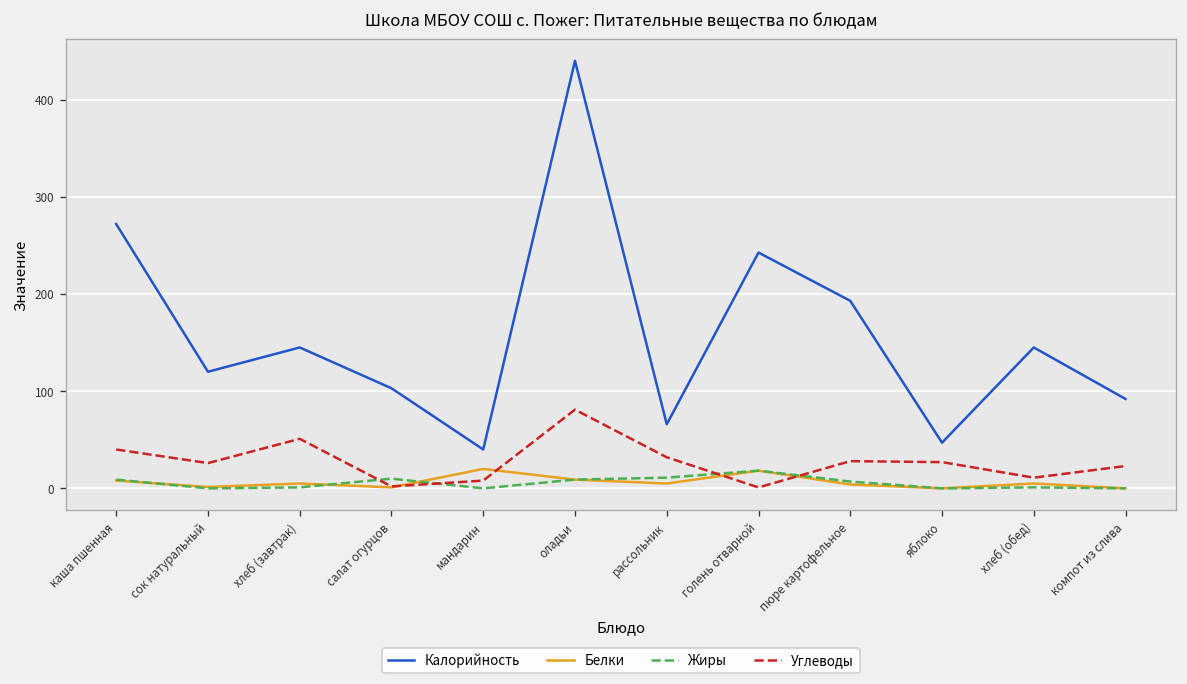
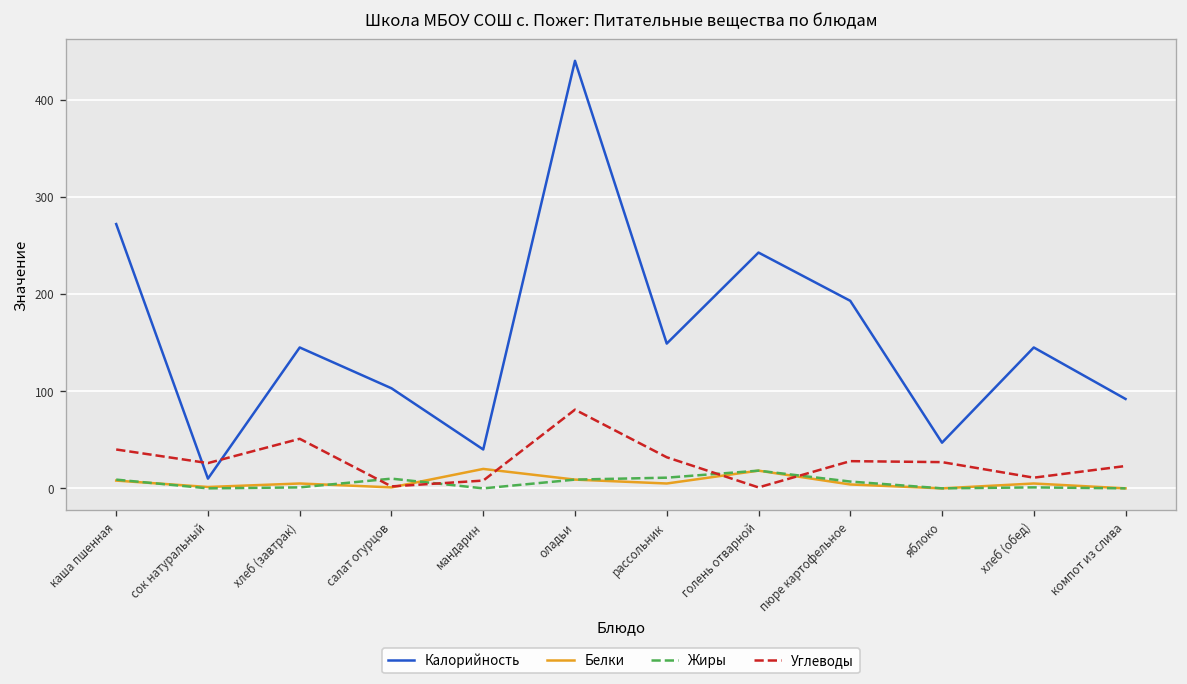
Калорийность, сок натуральный: 120 -> 10
Калорийность, рассольник: 70 -> 150
